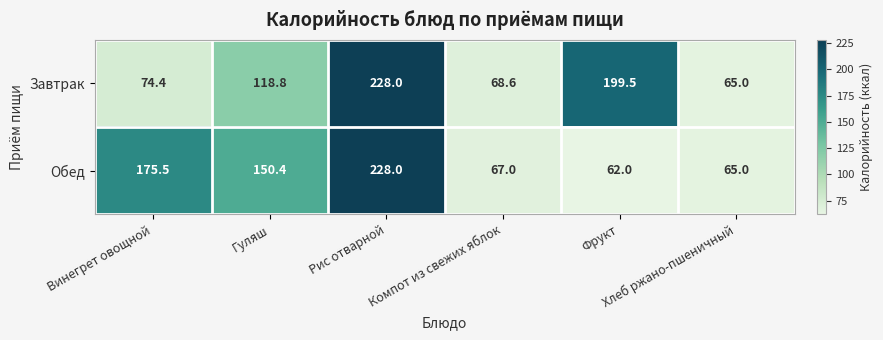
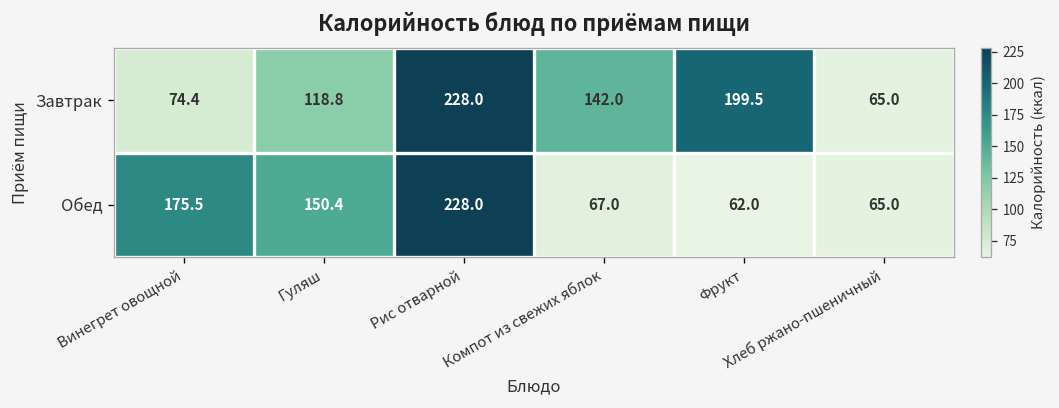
Завтрак, Компот из свежих яблок: 68.6 -> 142.0
